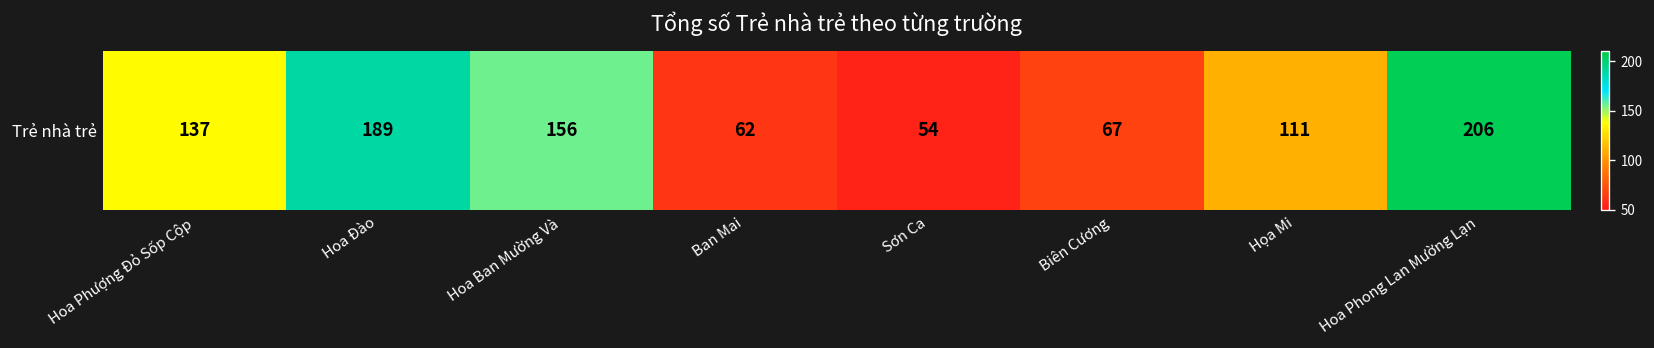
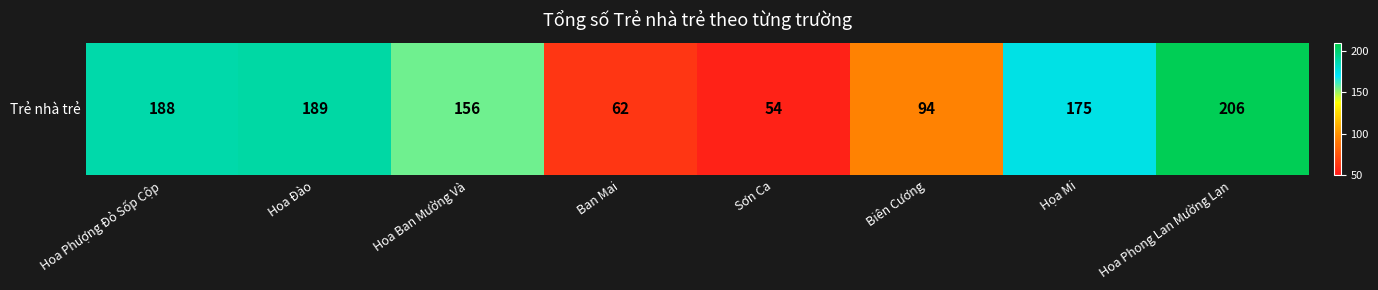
Trẻ nhà trẻ, Hoa Phượng Đỏ Sốp Cộp: 137 -> 188
Trẻ nhà trẻ, Biên Cương: 67 -> 94
Trẻ nhà trẻ, Họa Mi: 111 -> 175
